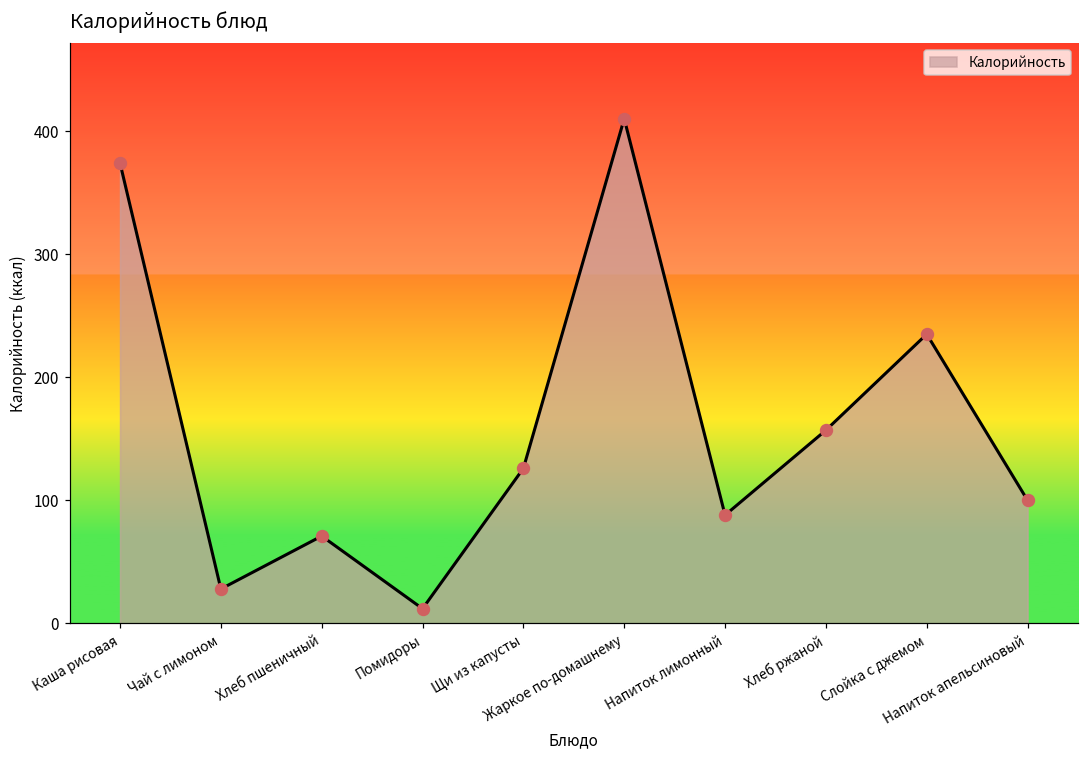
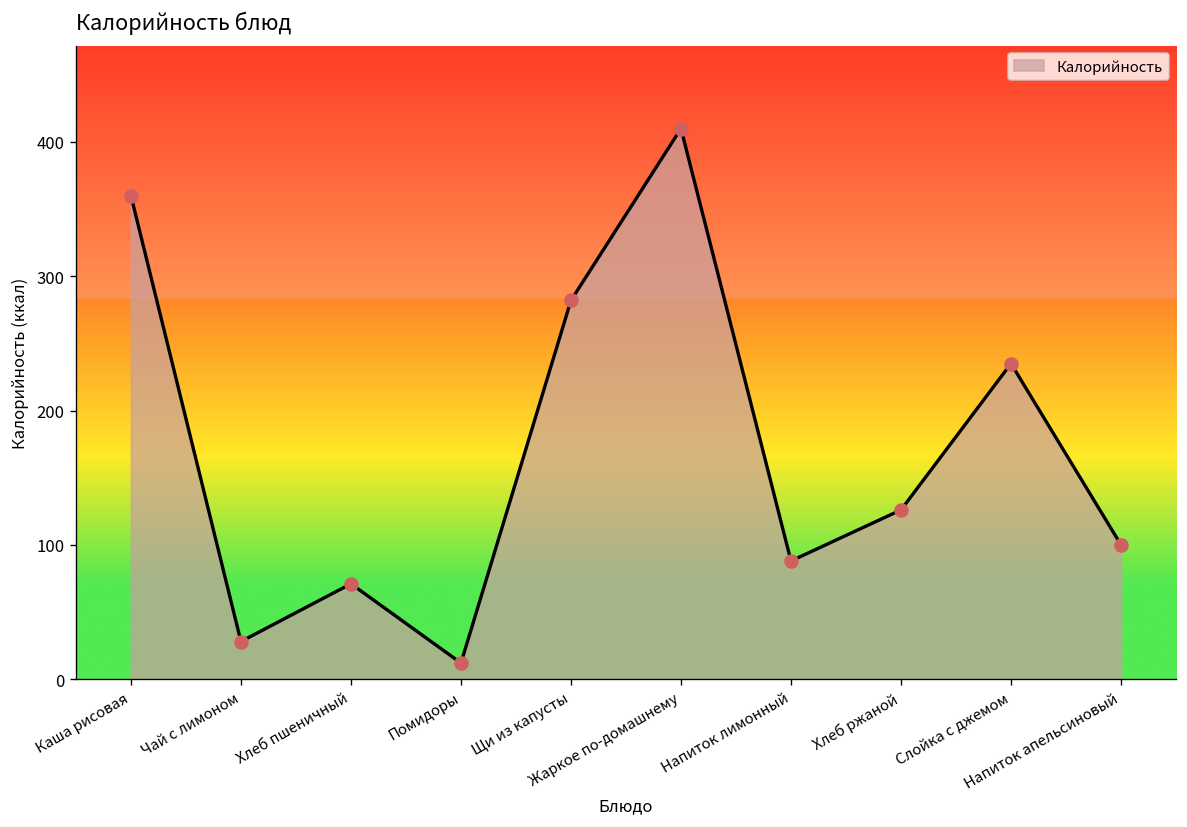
Каша рисовая: 374 -> 360
Щи из капусты: 126 -> 282
Хлеб ржаной: 157 -> 126
